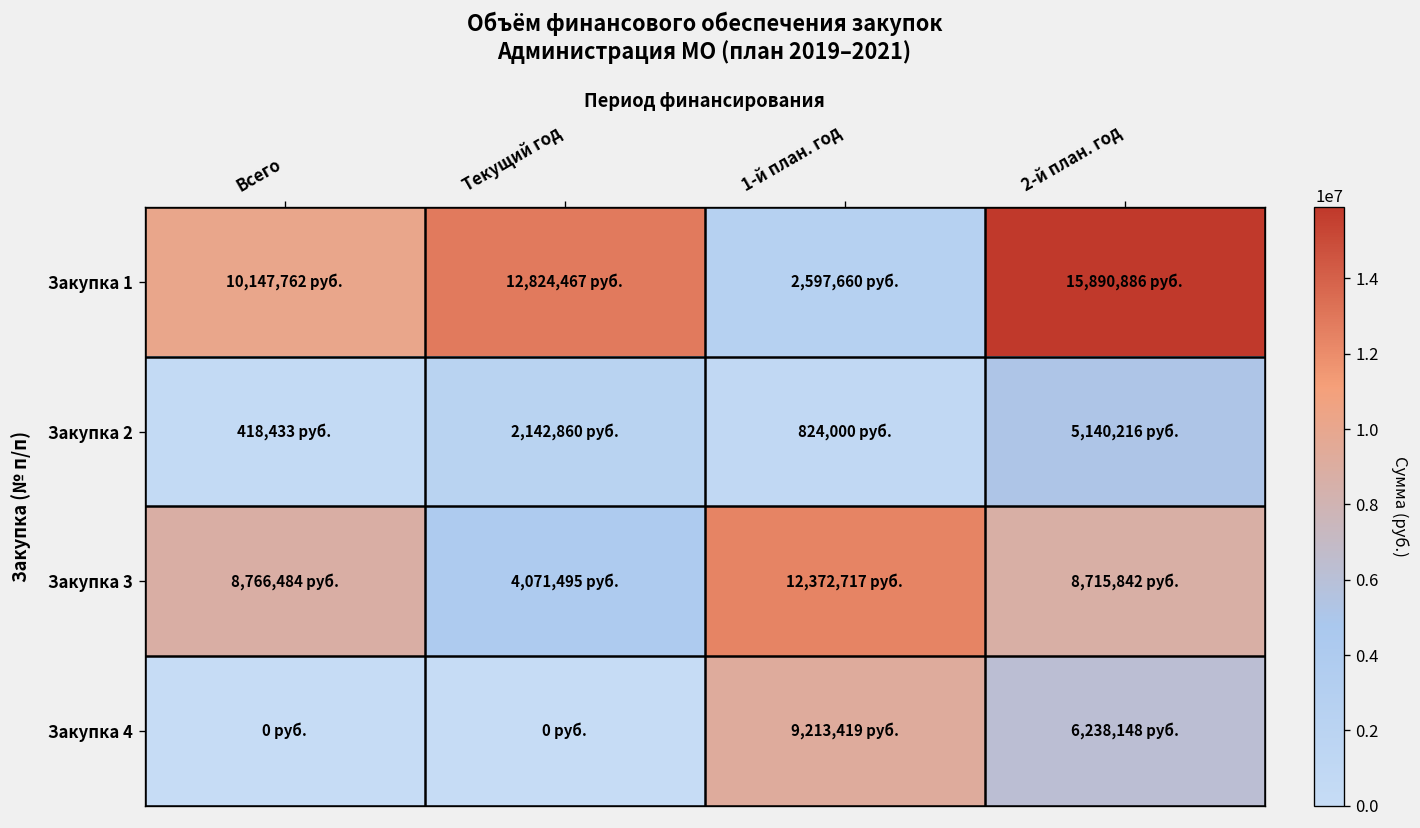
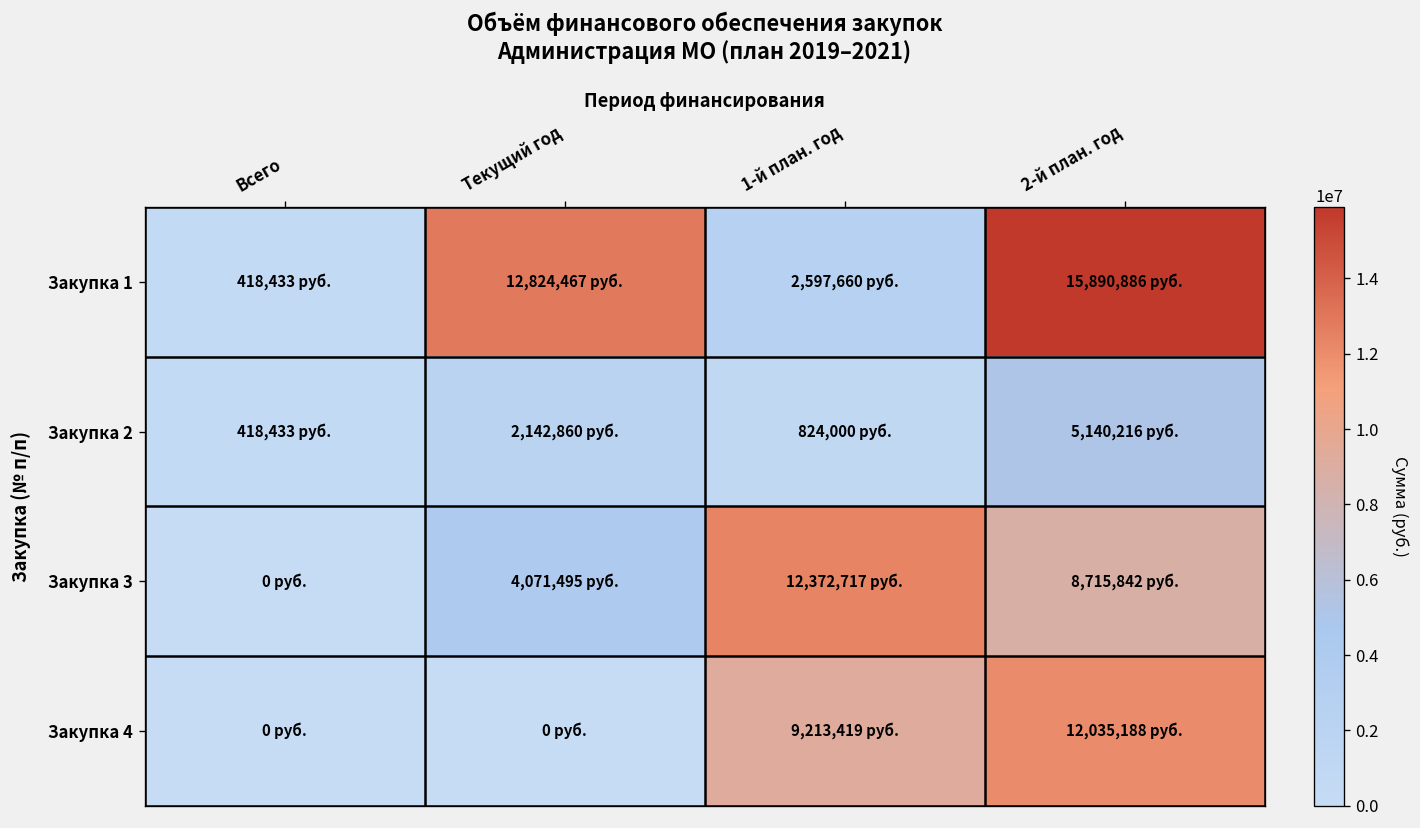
Закупка 1, Всего: 10,147,762 -> 418,433
Закупка 3, Всего: 8,766,484 -> 0
Закупка 4, 2-й план. год: 6,238,148 -> 12,035,188
